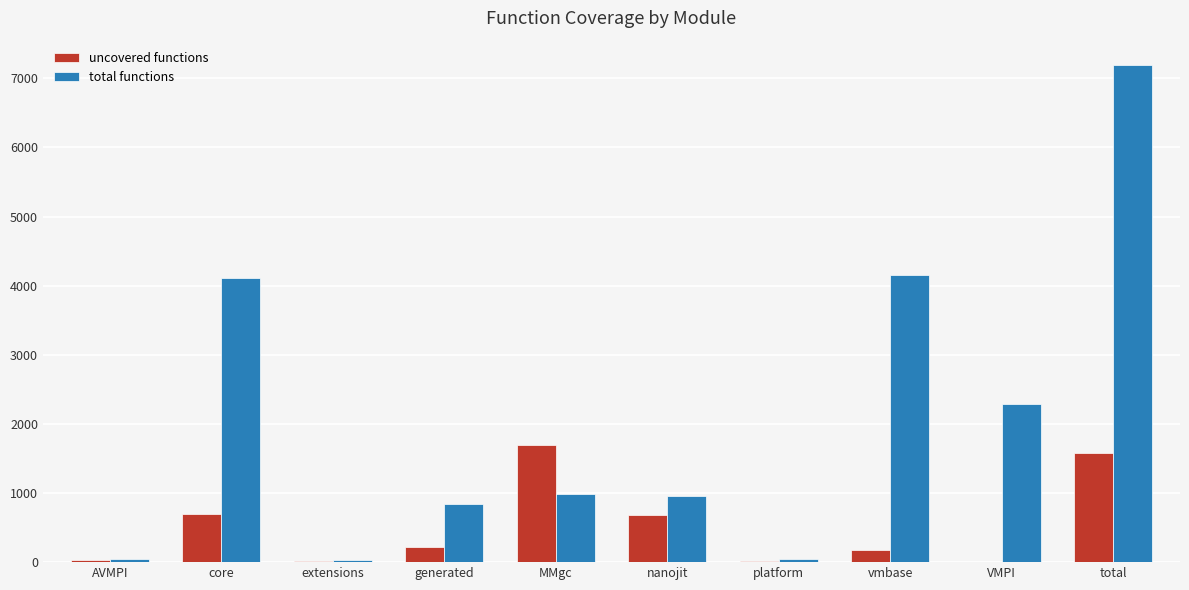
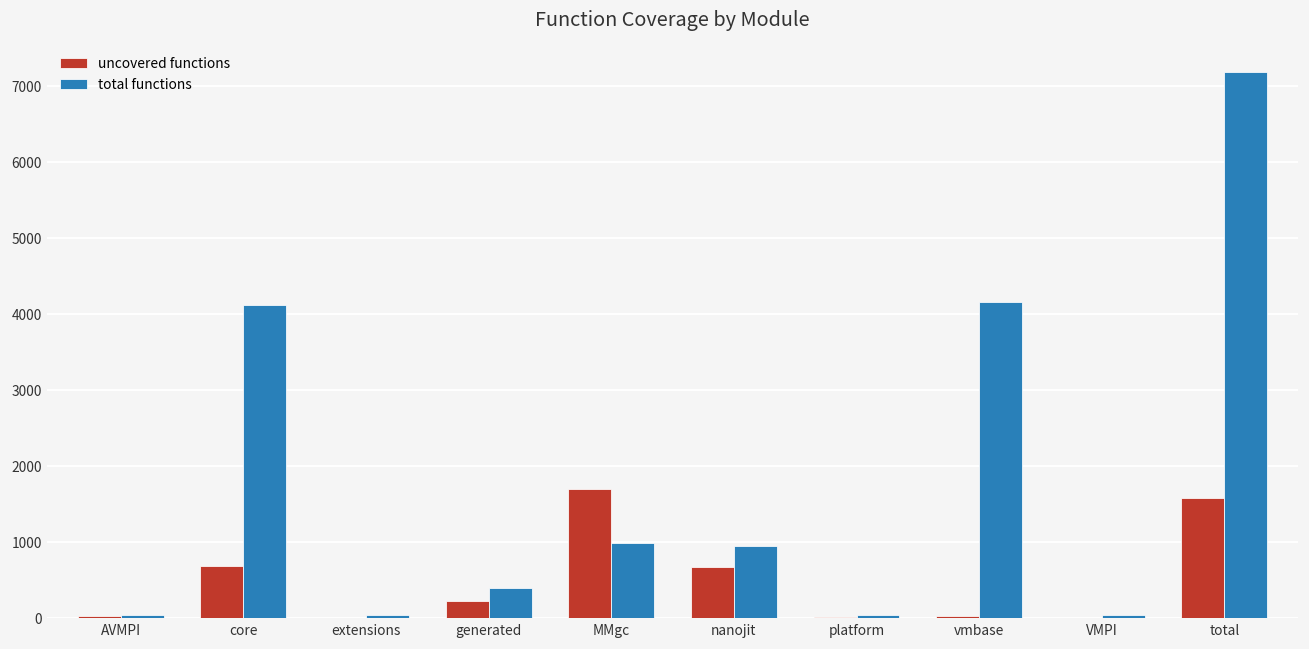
total functions, generated: 800 -> 400
uncovered functions, vmbase: 200 -> 0
total functions, VMPI: 2300 -> 100
